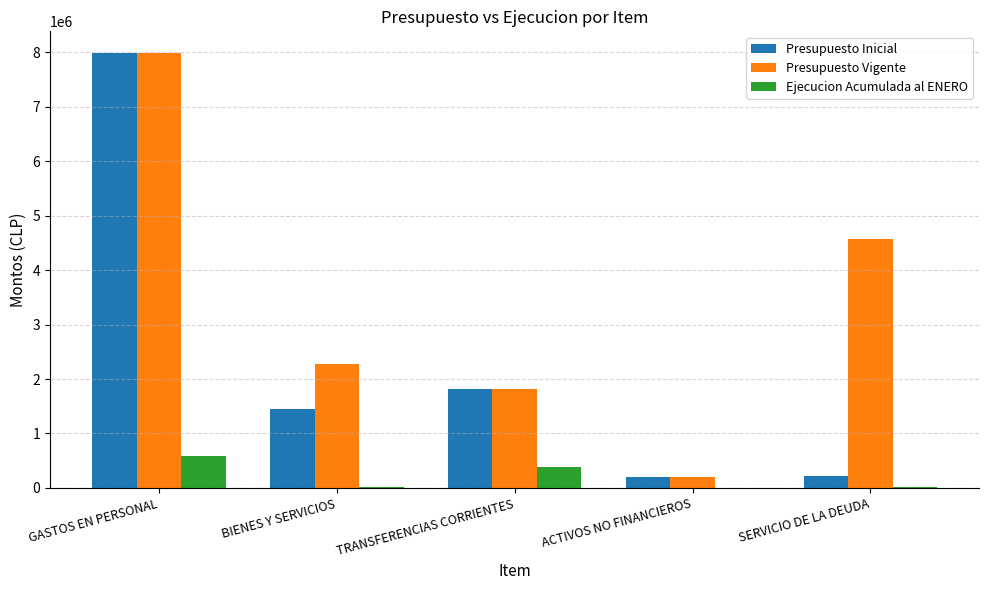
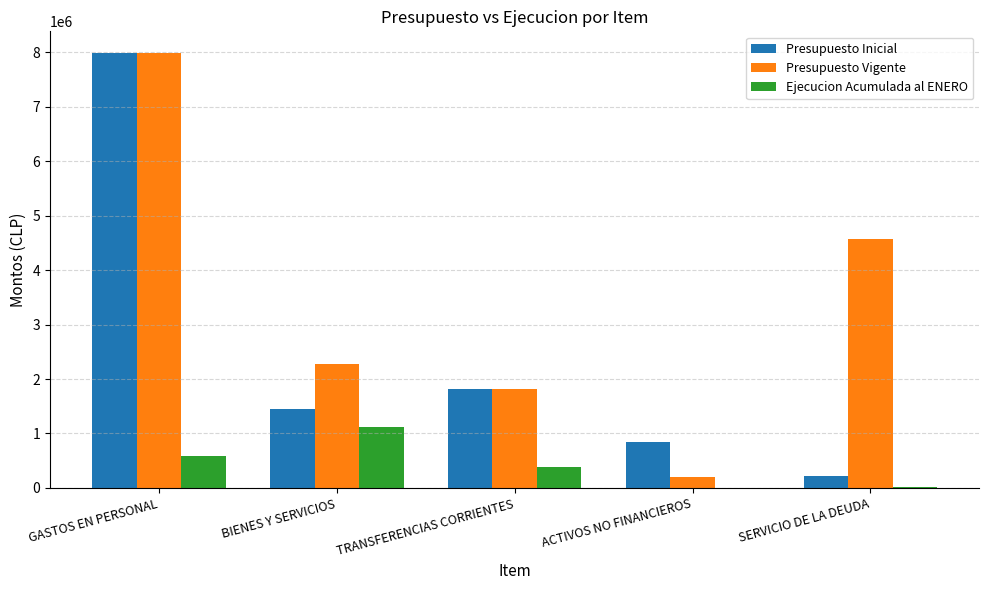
Ejecucion Acumulada al ENERO, BIENES Y SERVICIOS: 0 -> 1100000
Presupuesto Inicial, ACTIVOS NO FINANCIEROS: 200000 -> 800000
